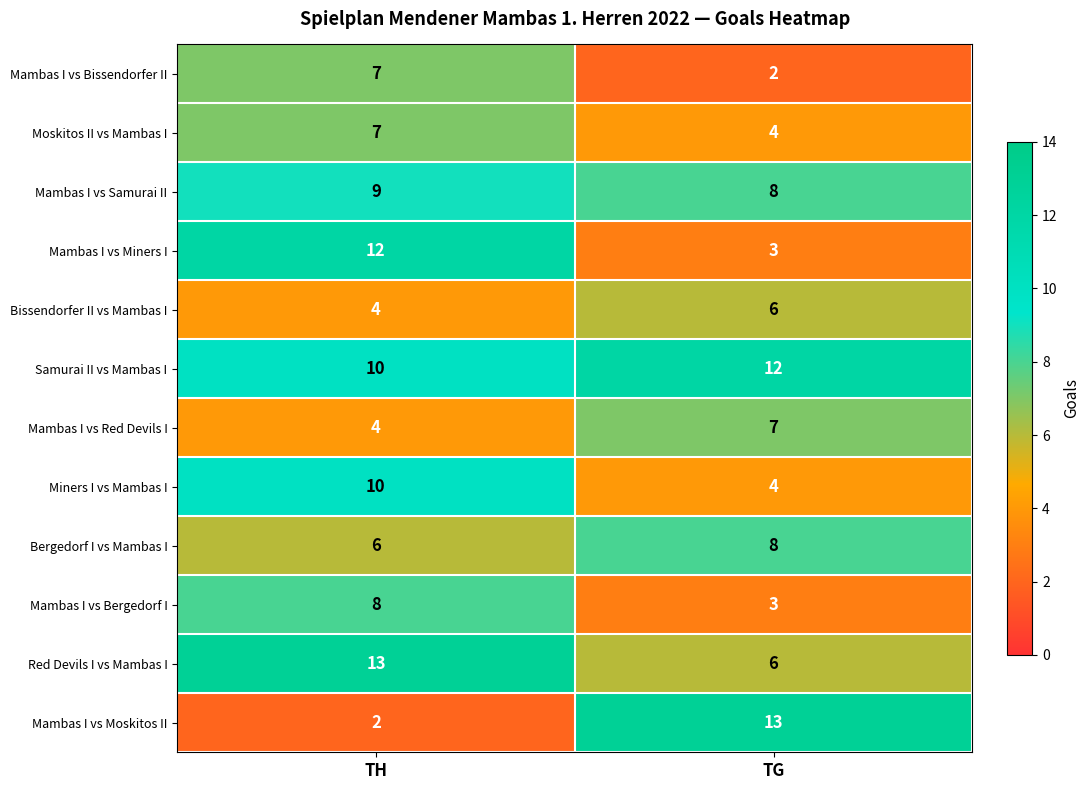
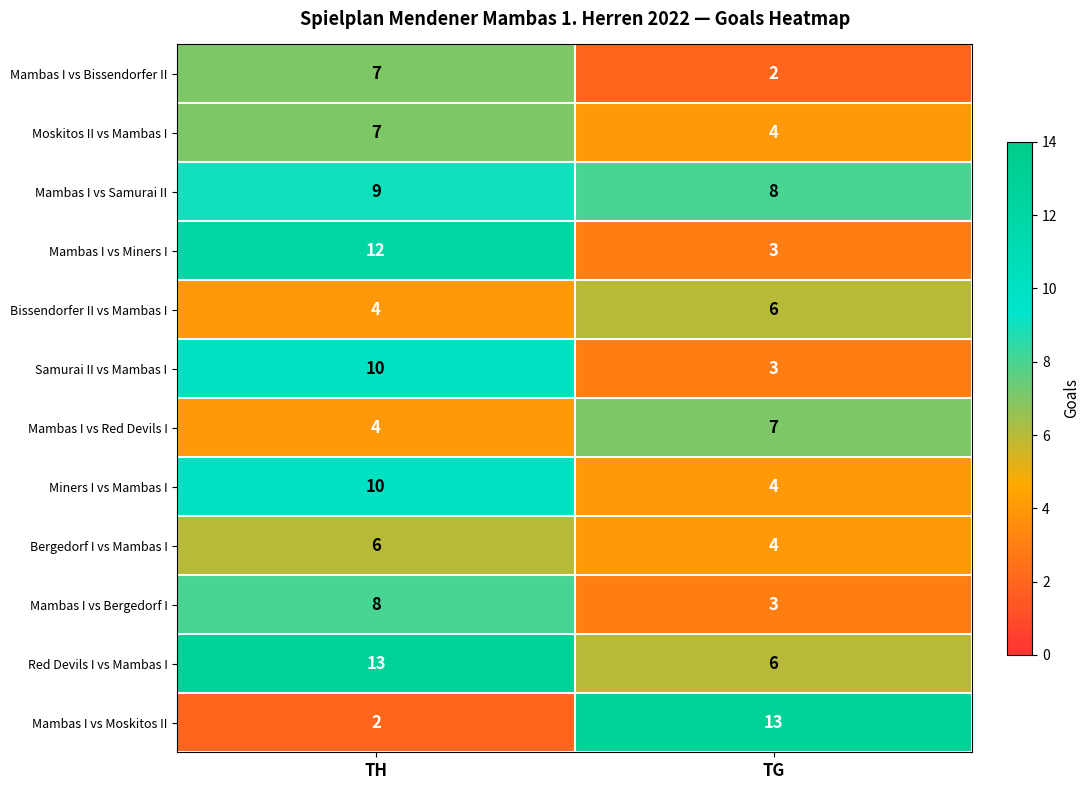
Samurai II vs Mambas I, TG: 12 -> 3
Bergedorf I vs Mambas I, TG: 8 -> 4
